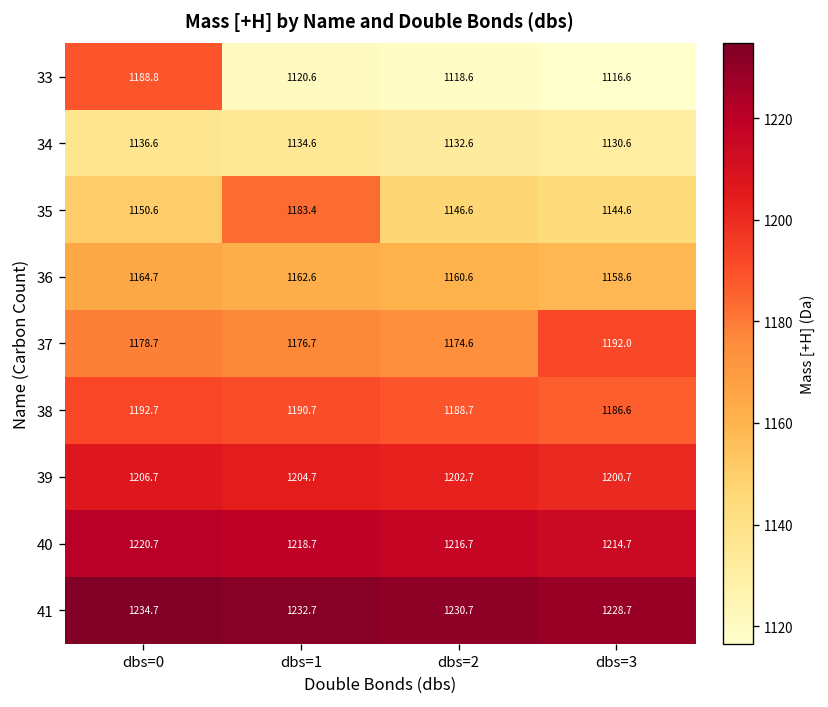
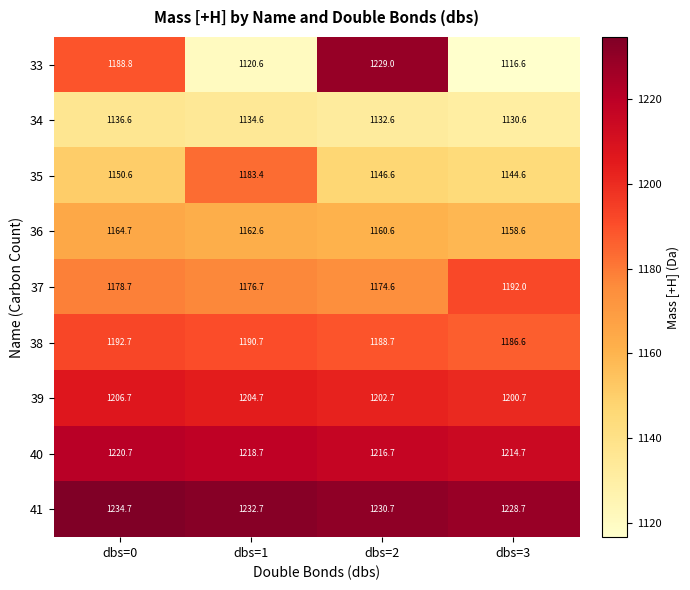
33, dbs=2: 1118.6 -> 1229.0
